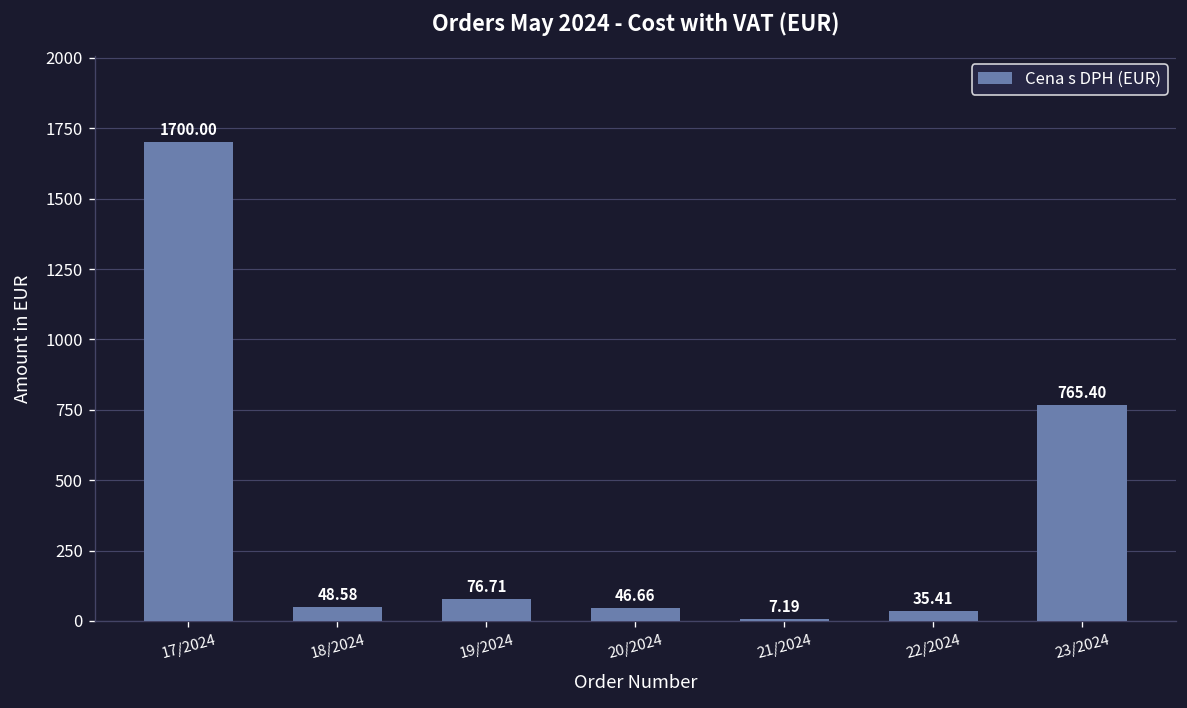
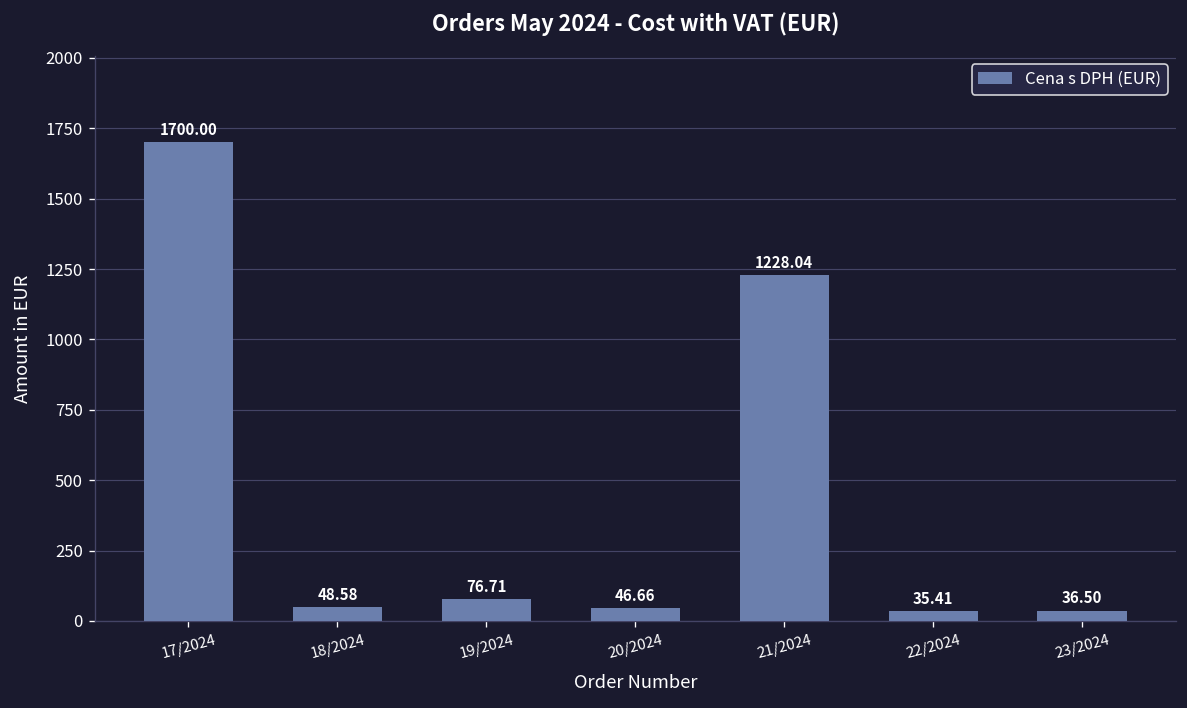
21/2024: 7.19 -> 1228.04
23/2024: 765.40 -> 36.50
